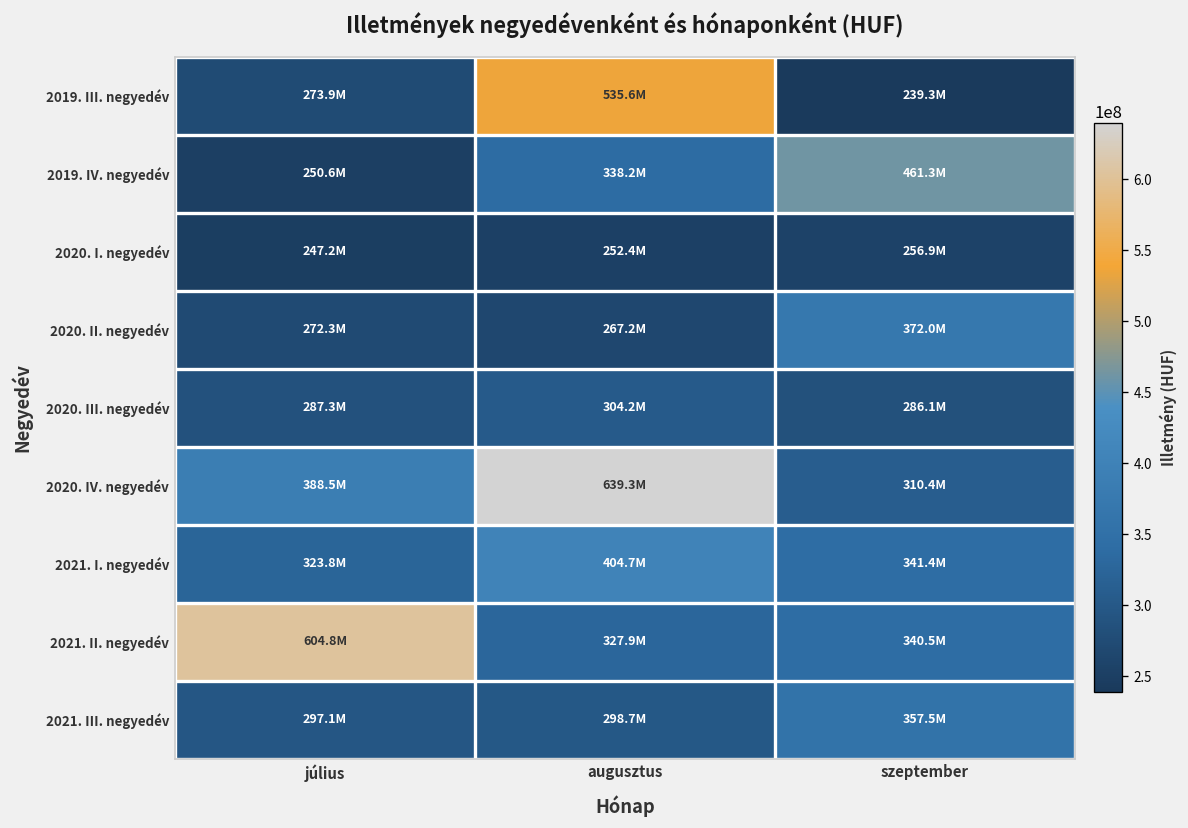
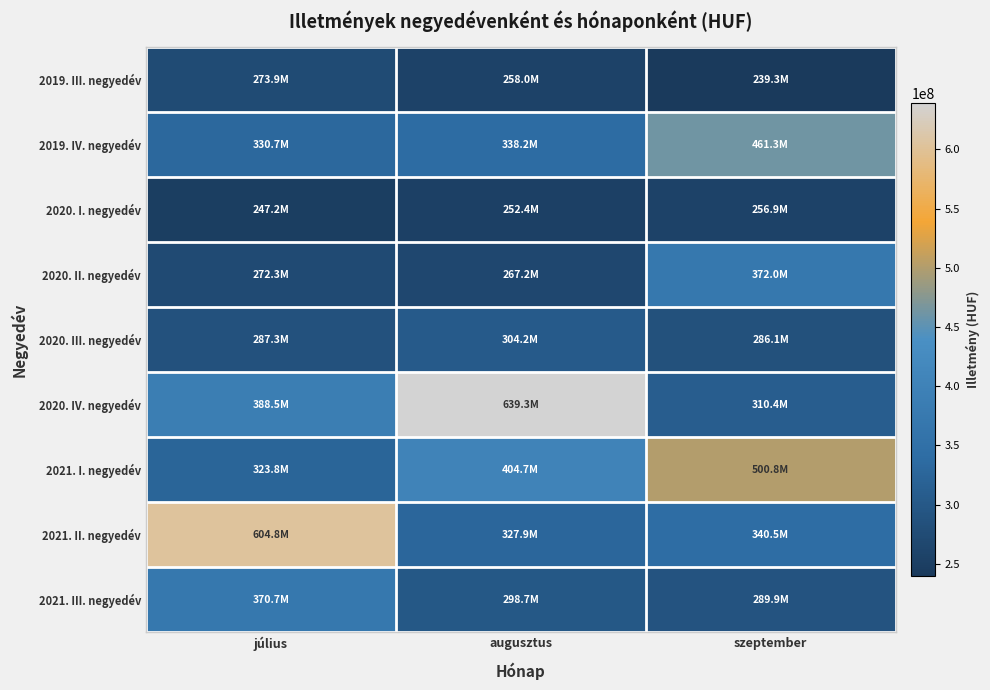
2019. III. negyedév, augusztus: 535.6M -> 258.0M
2019. IV. negyedév, július: 250.6M -> 330.7M
2021. I. negyedév, szeptember: 341.4M -> 500.8M
2021. III. negyedév, július: 297.1M -> 370.7M
2021. III. negyedév, szeptember: 357.5M -> 289.9M
